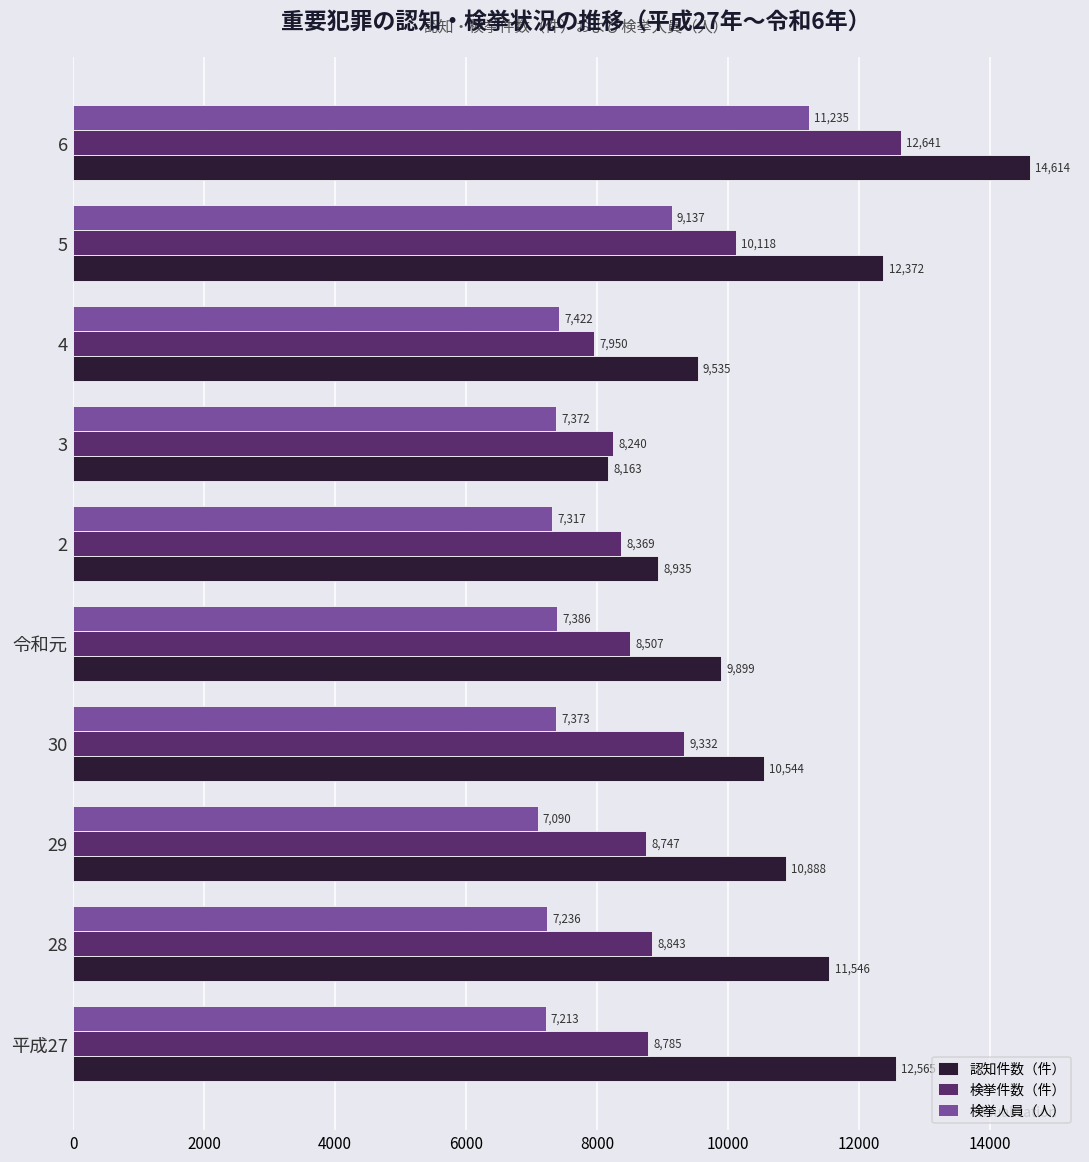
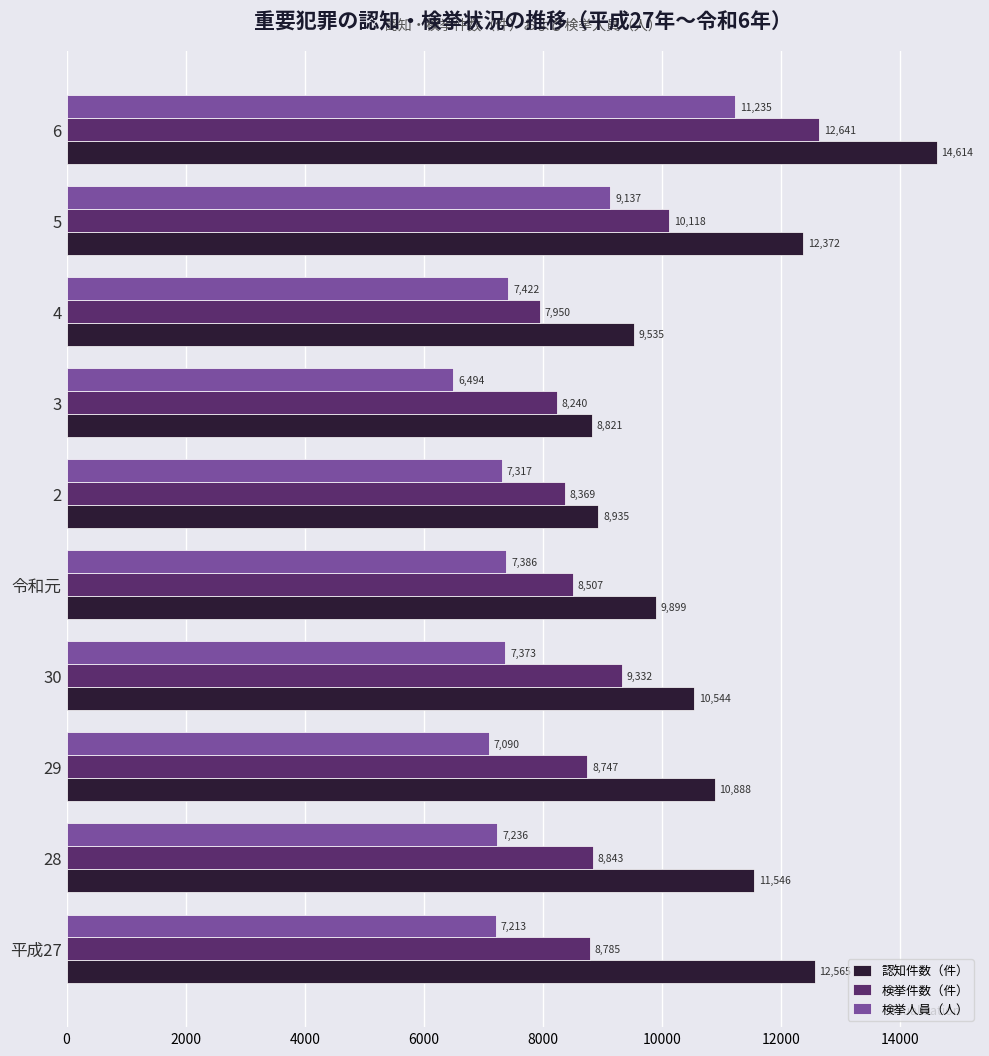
検挙人員（人）, 3: 7,372 -> 6,494
認知件数（件）, 3: 8,163 -> 8,821
